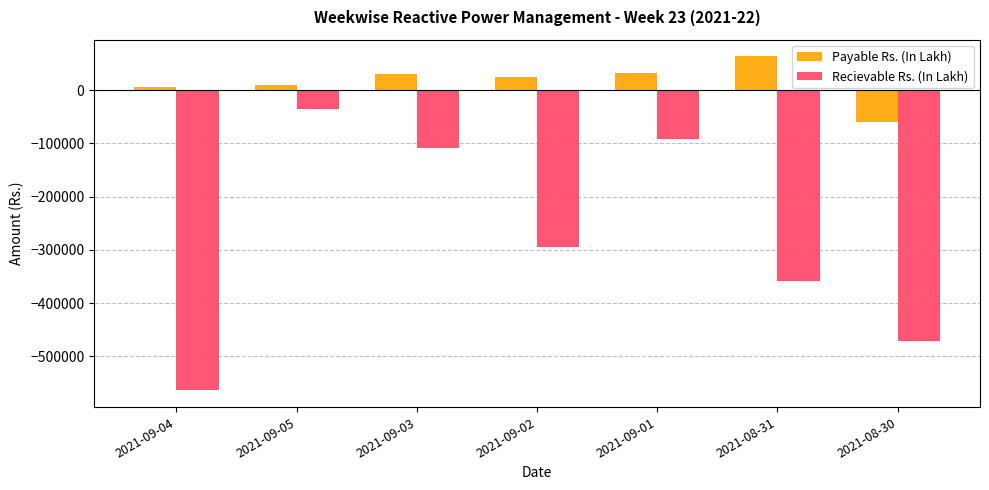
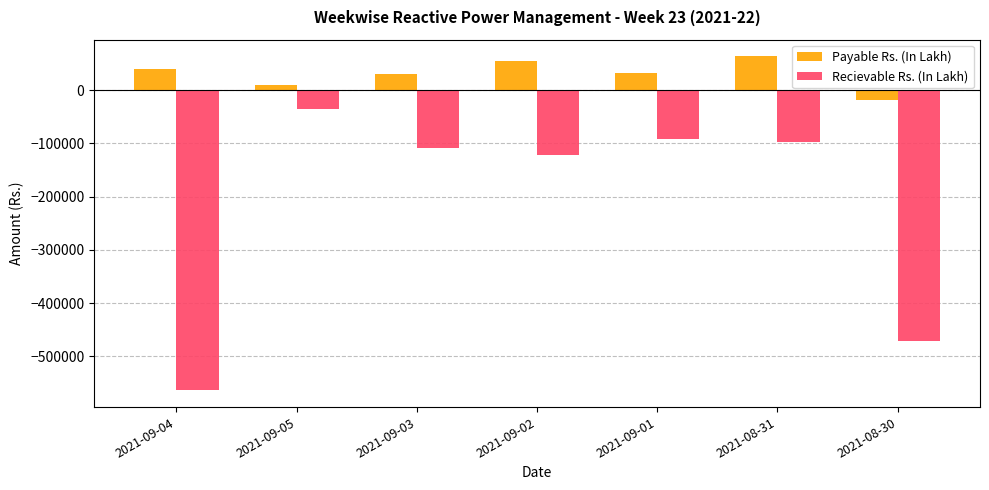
Payable Rs. (In Lakh), 2021-09-04: 10000 -> 40000
Payable Rs. (In Lakh), 2021-09-02: 20000 -> 50000
Recievable Rs. (In Lakh), 2021-09-02: -290000 -> -120000
Recievable Rs. (In Lakh), 2021-08-31: -360000 -> -100000
Payable Rs. (In Lakh), 2021-08-30: -60000 -> -20000
